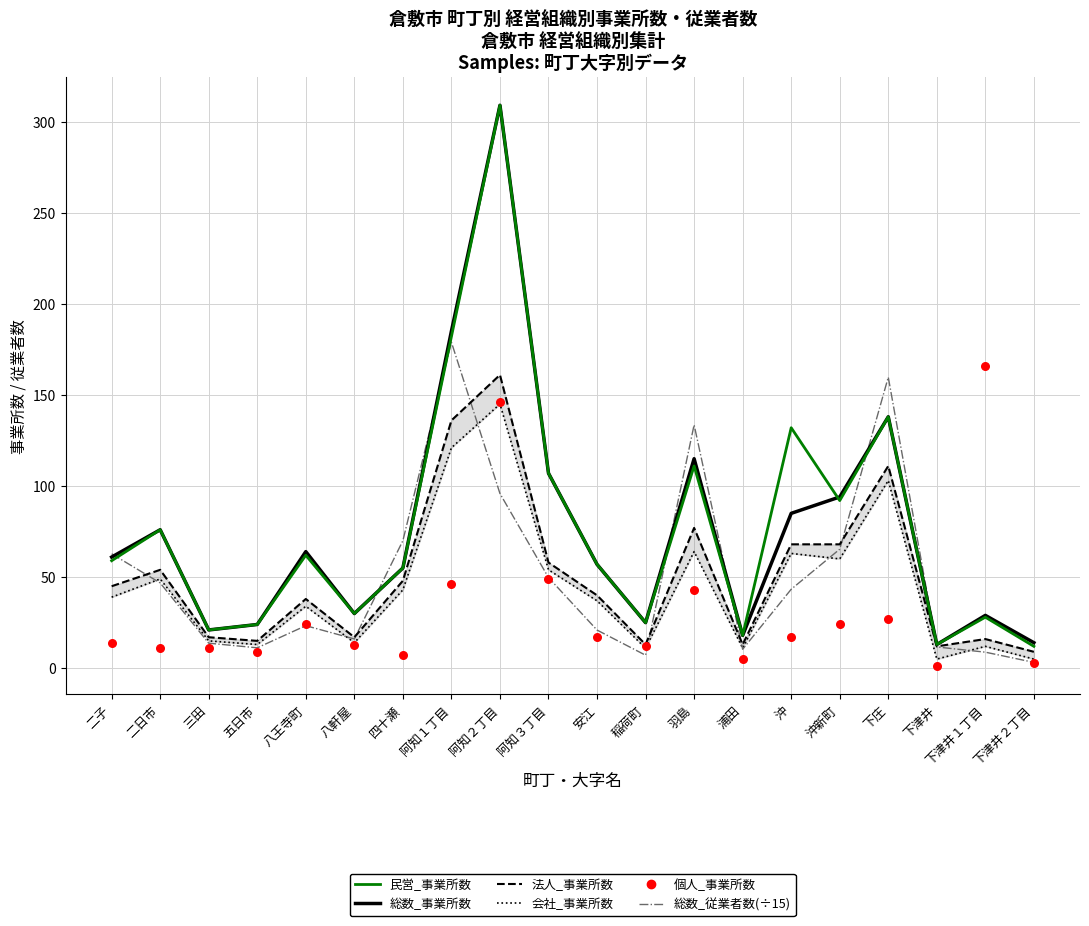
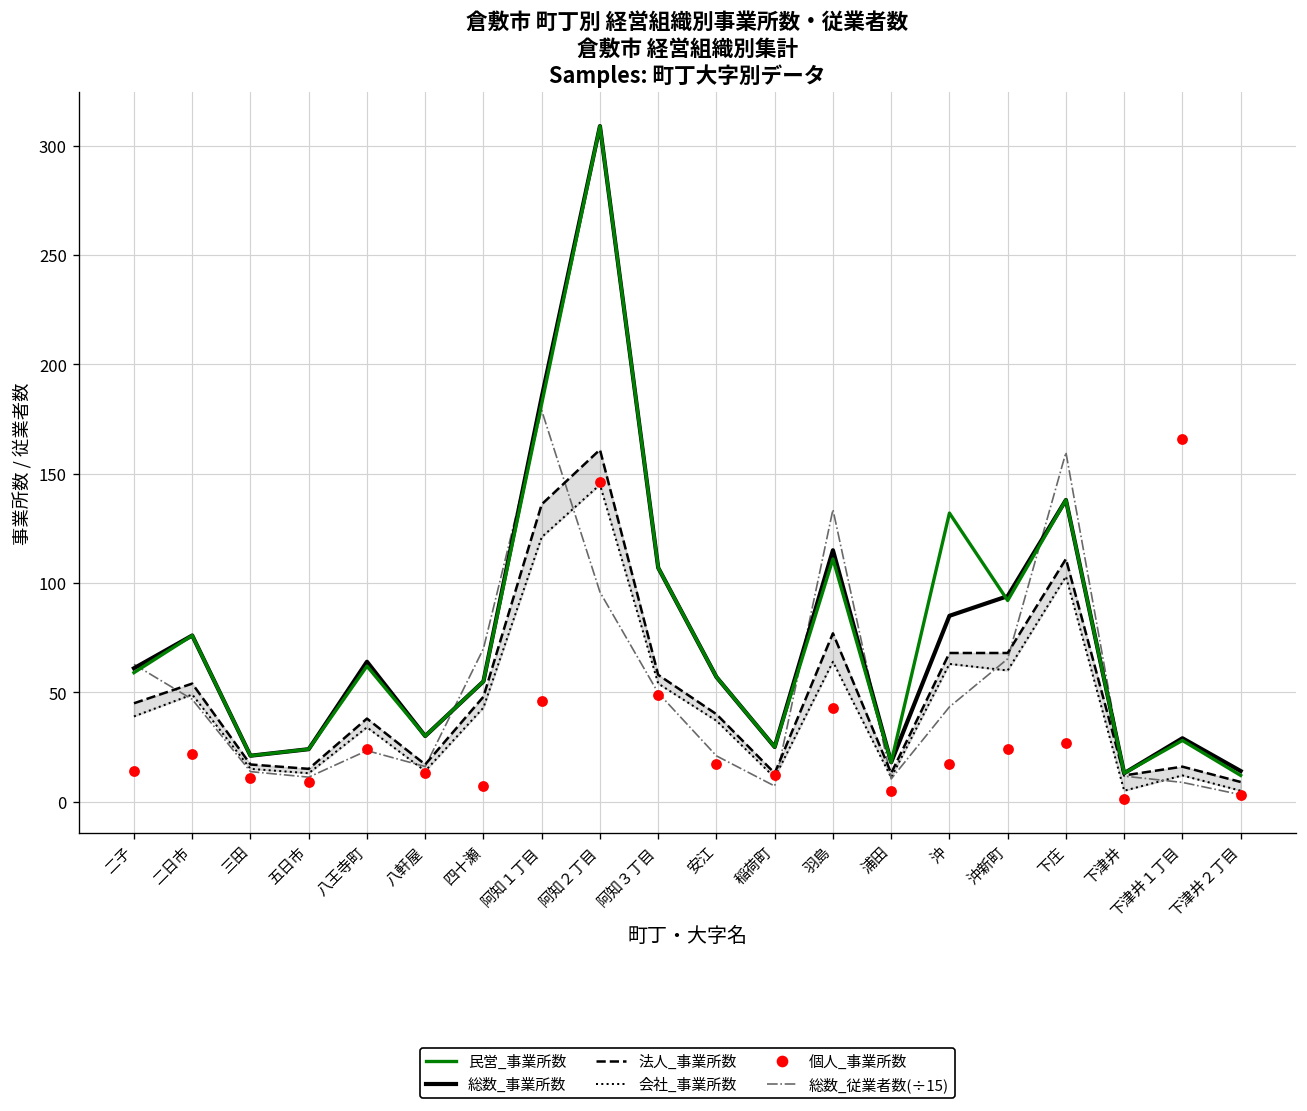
個人_事業所数, 二日市: 11 -> 22
